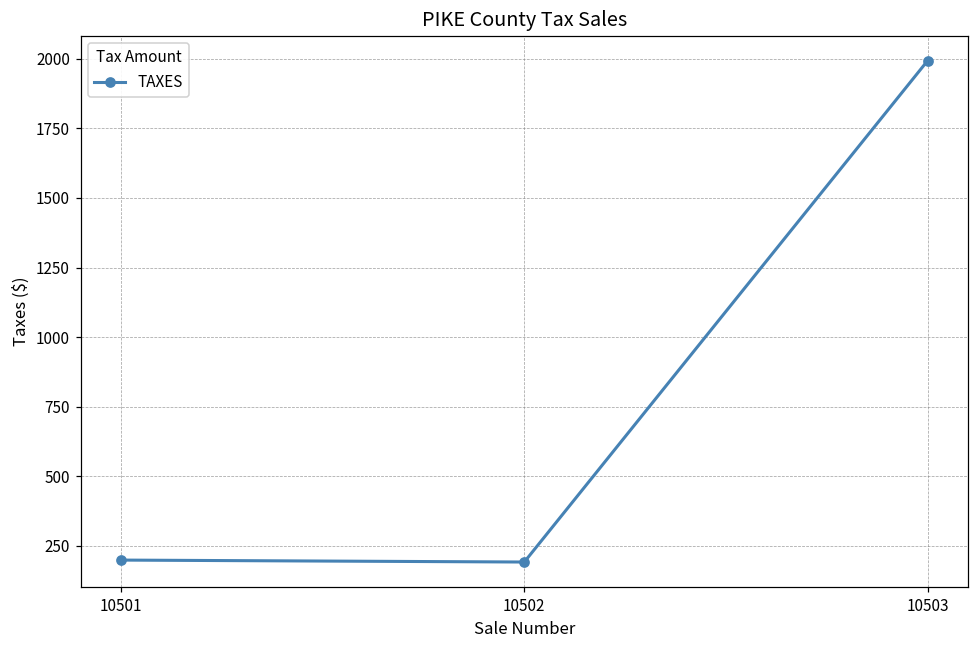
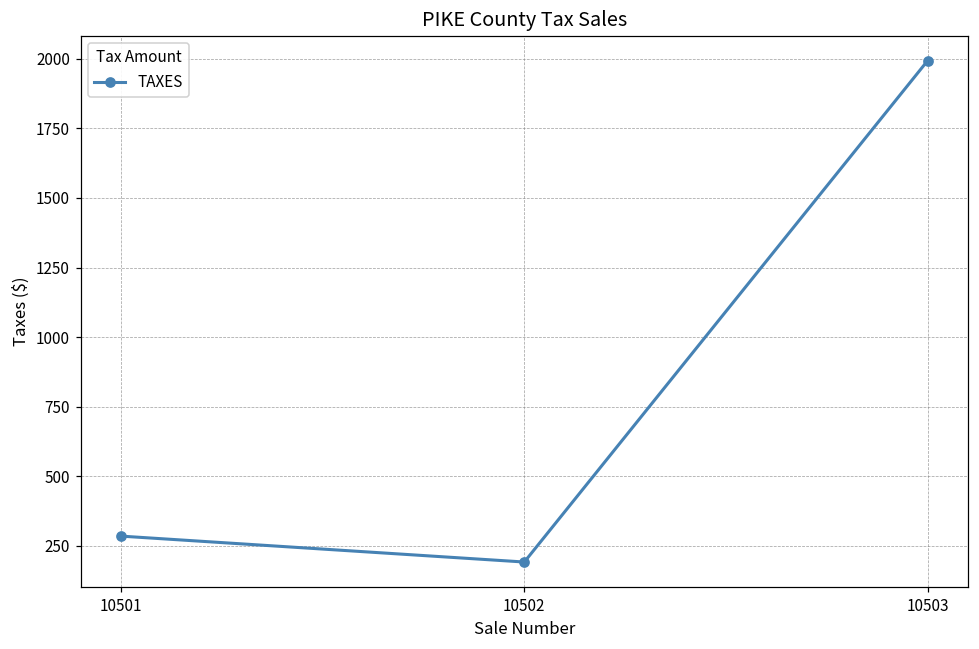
10501: 200 -> 290
